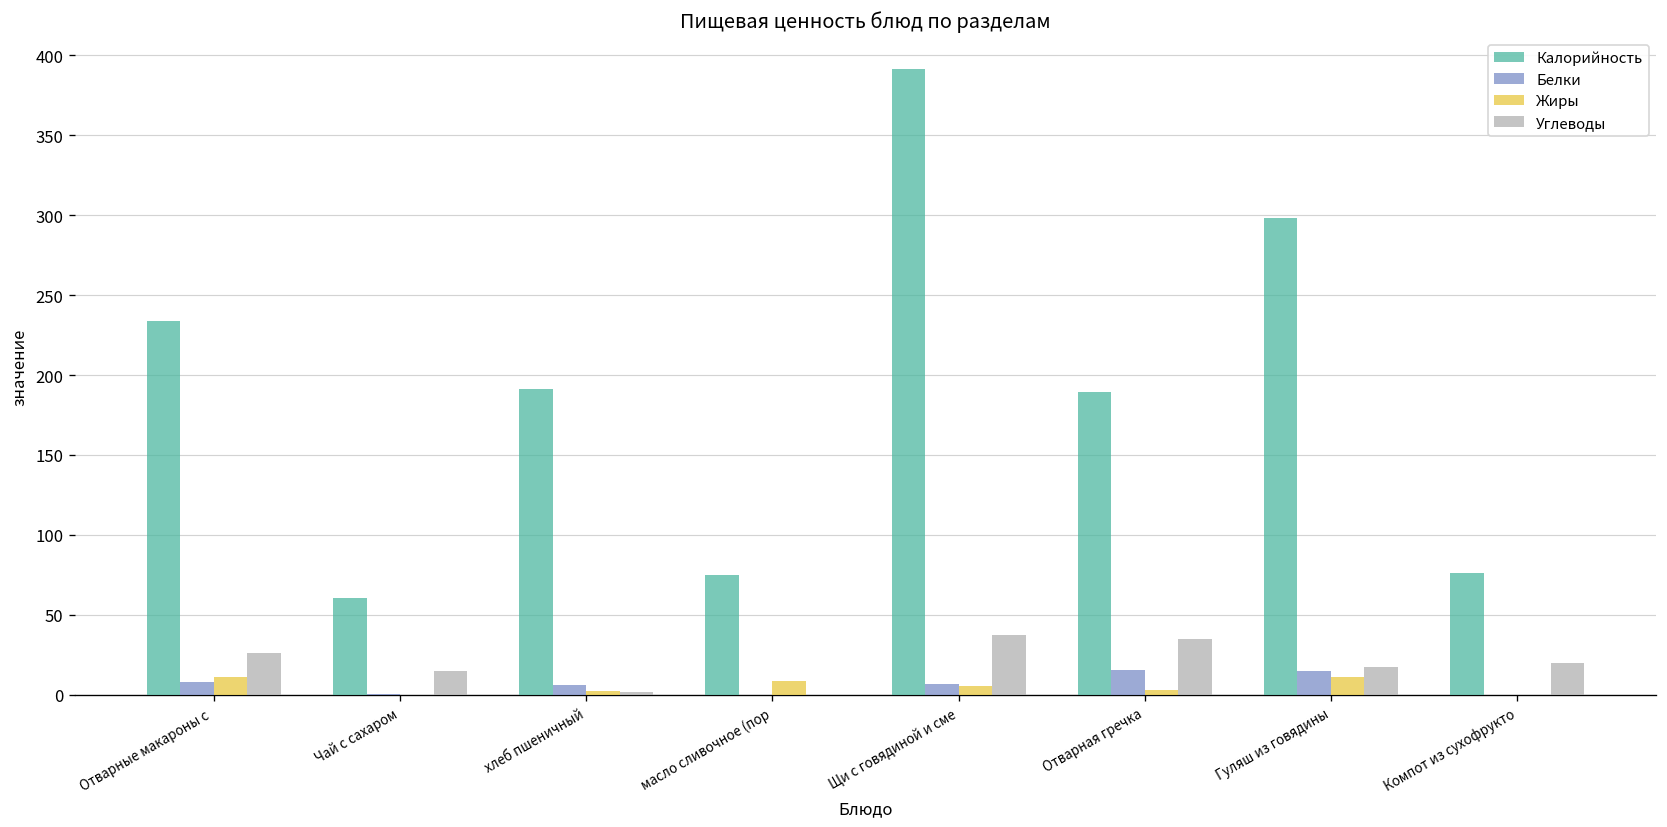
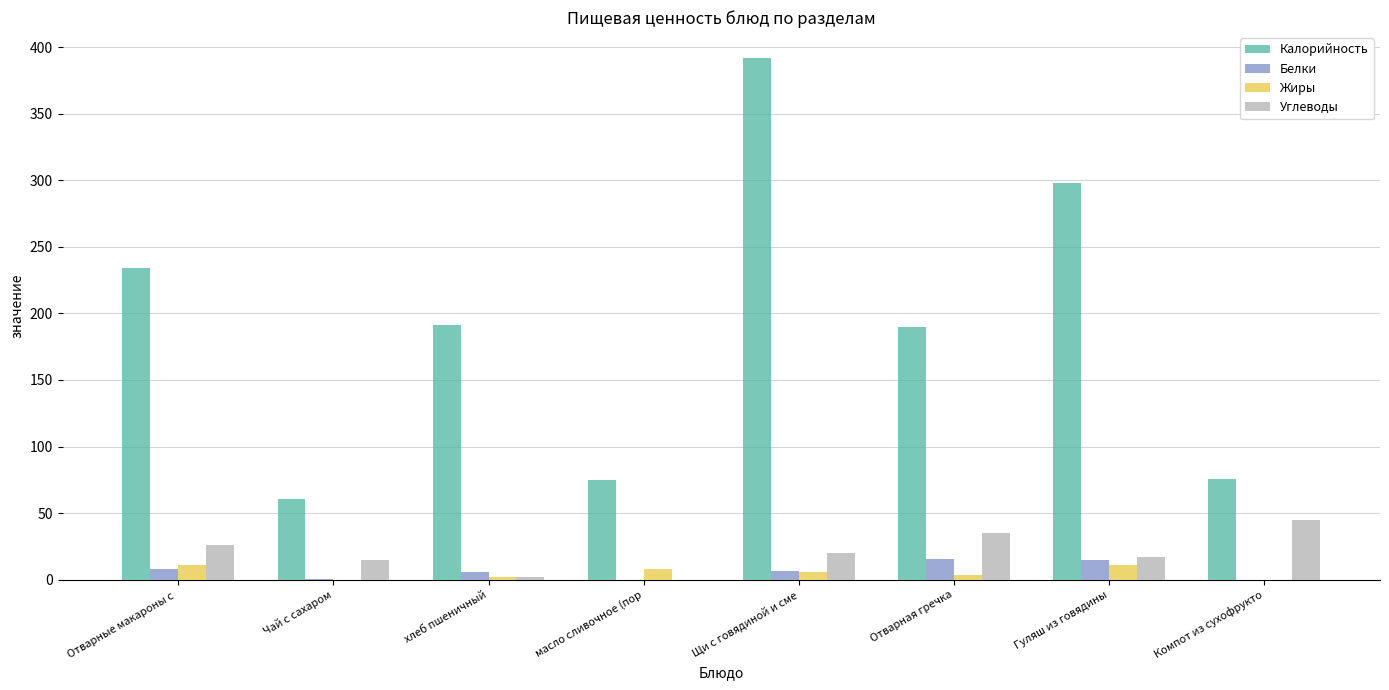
Углеводы, Щи с говядиной и сме: 37 -> 20
Углеводы, Компот из сухофрукто: 20 -> 45
